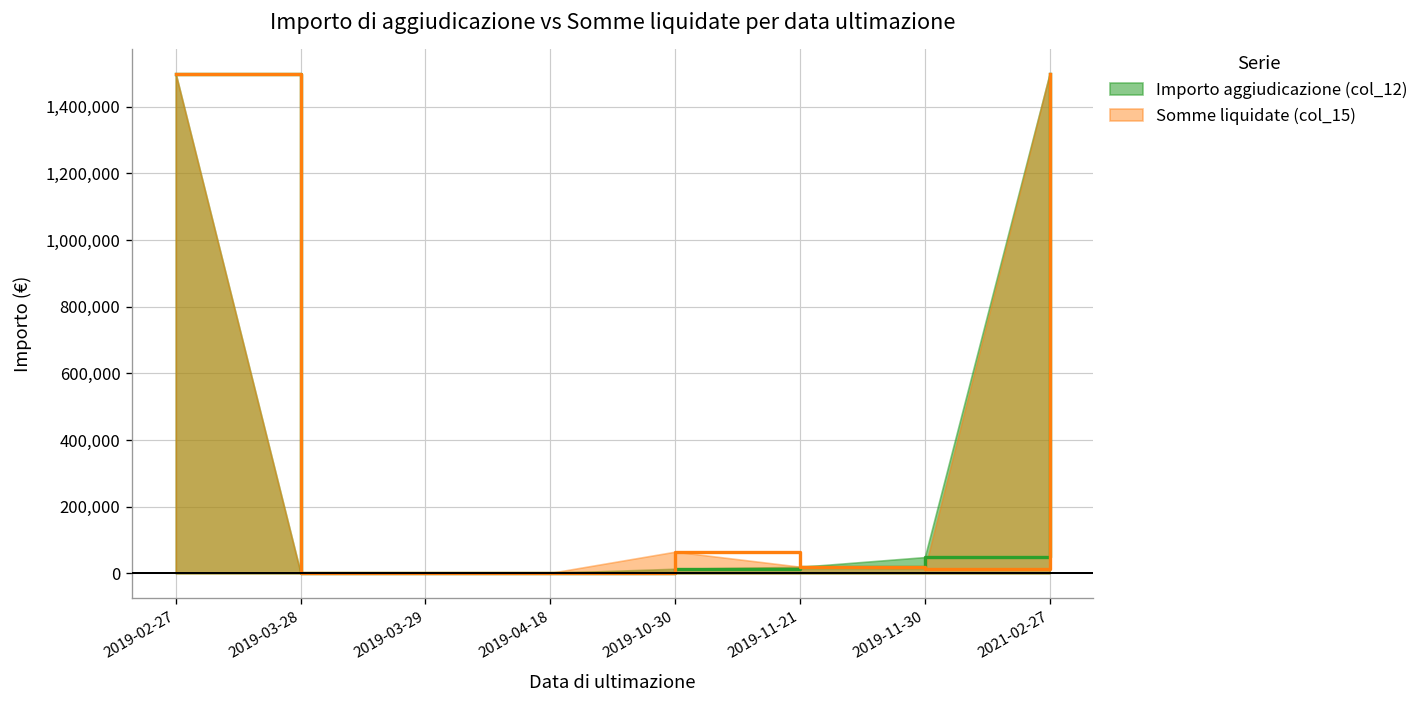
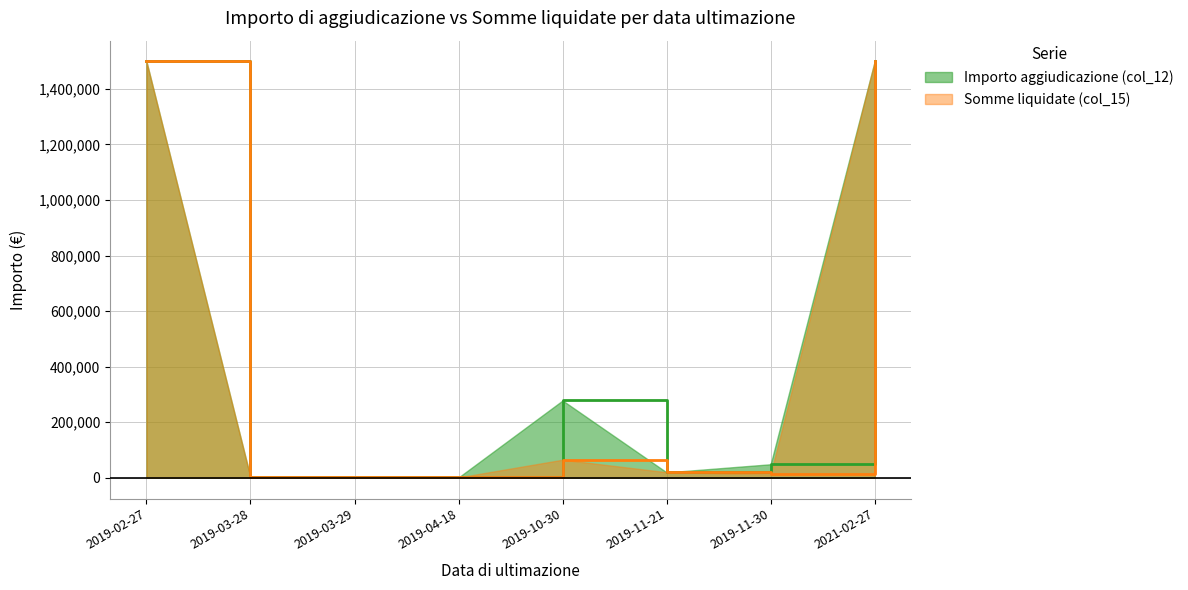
Importo aggiudicazione (col_12), 2019-10-30: 10,000 -> 280,000
